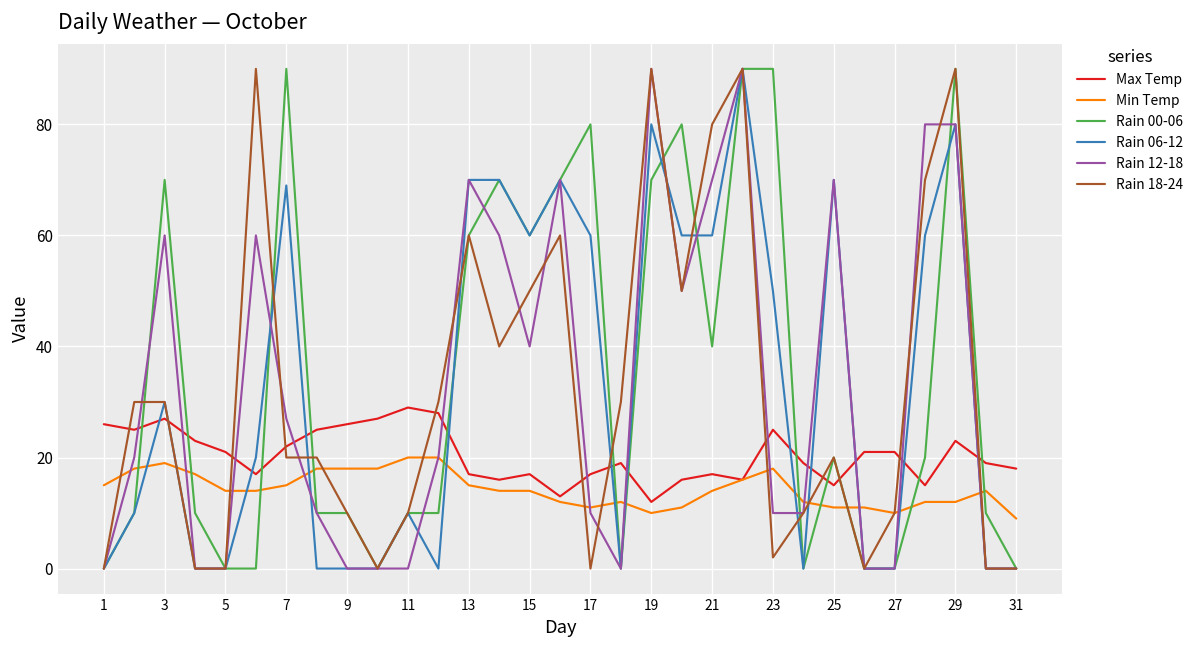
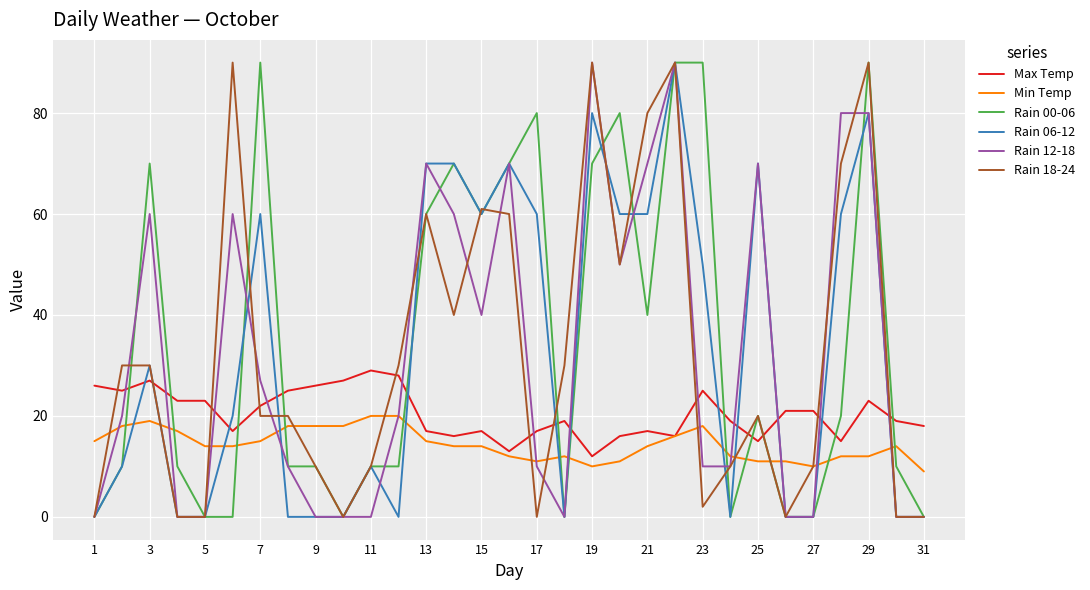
Max Temp, 5: 21 -> 23
Rain 06-12, 7: 69 -> 60
Rain 18-24, 15: 50 -> 61
